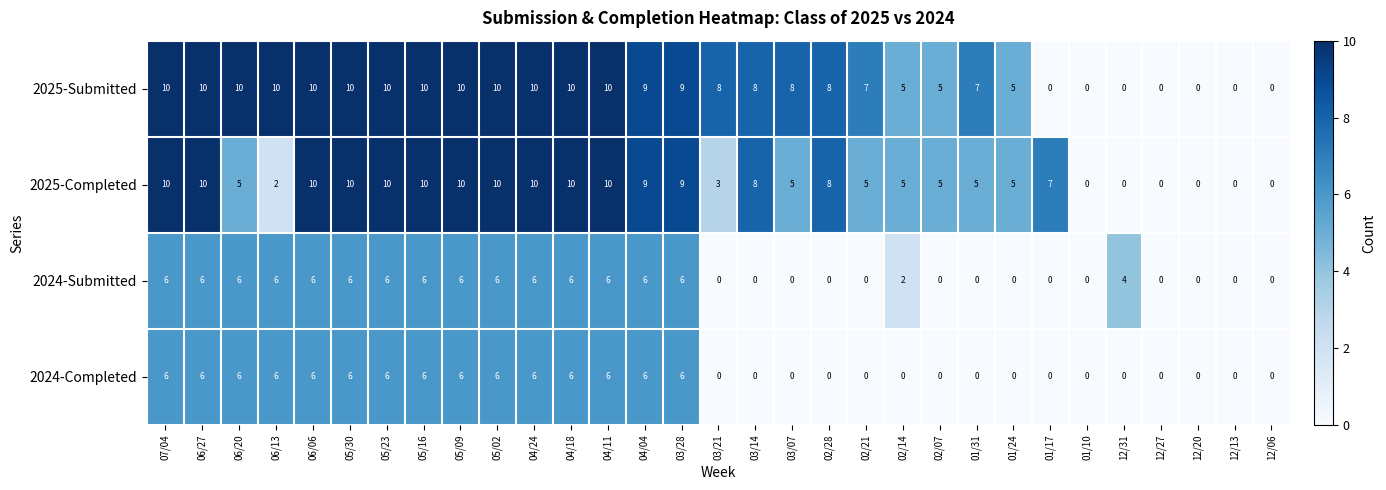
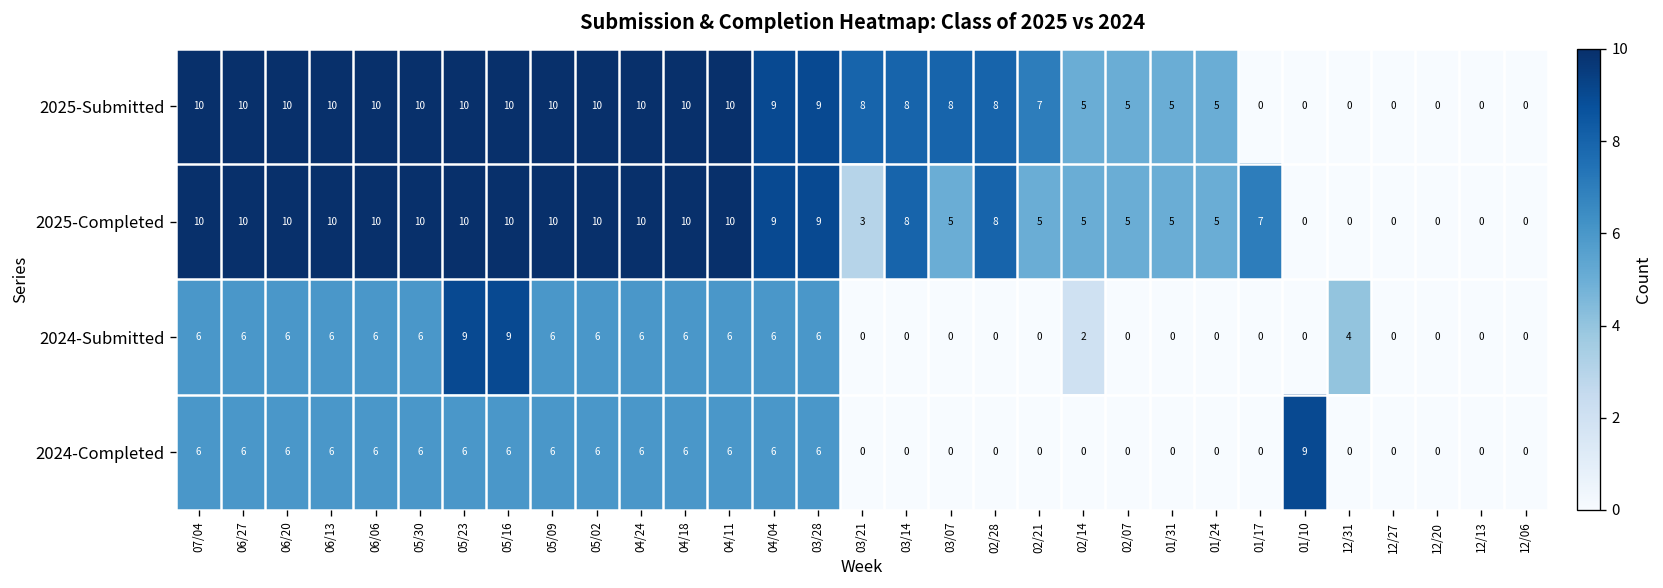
2025-Submitted, 01/31: 7 -> 5
2025-Completed, 06/20: 5 -> 10
2025-Completed, 06/13: 2 -> 10
2024-Submitted, 05/23: 6 -> 9
2024-Submitted, 05/16: 6 -> 9
2024-Completed, 01/10: 0 -> 9
